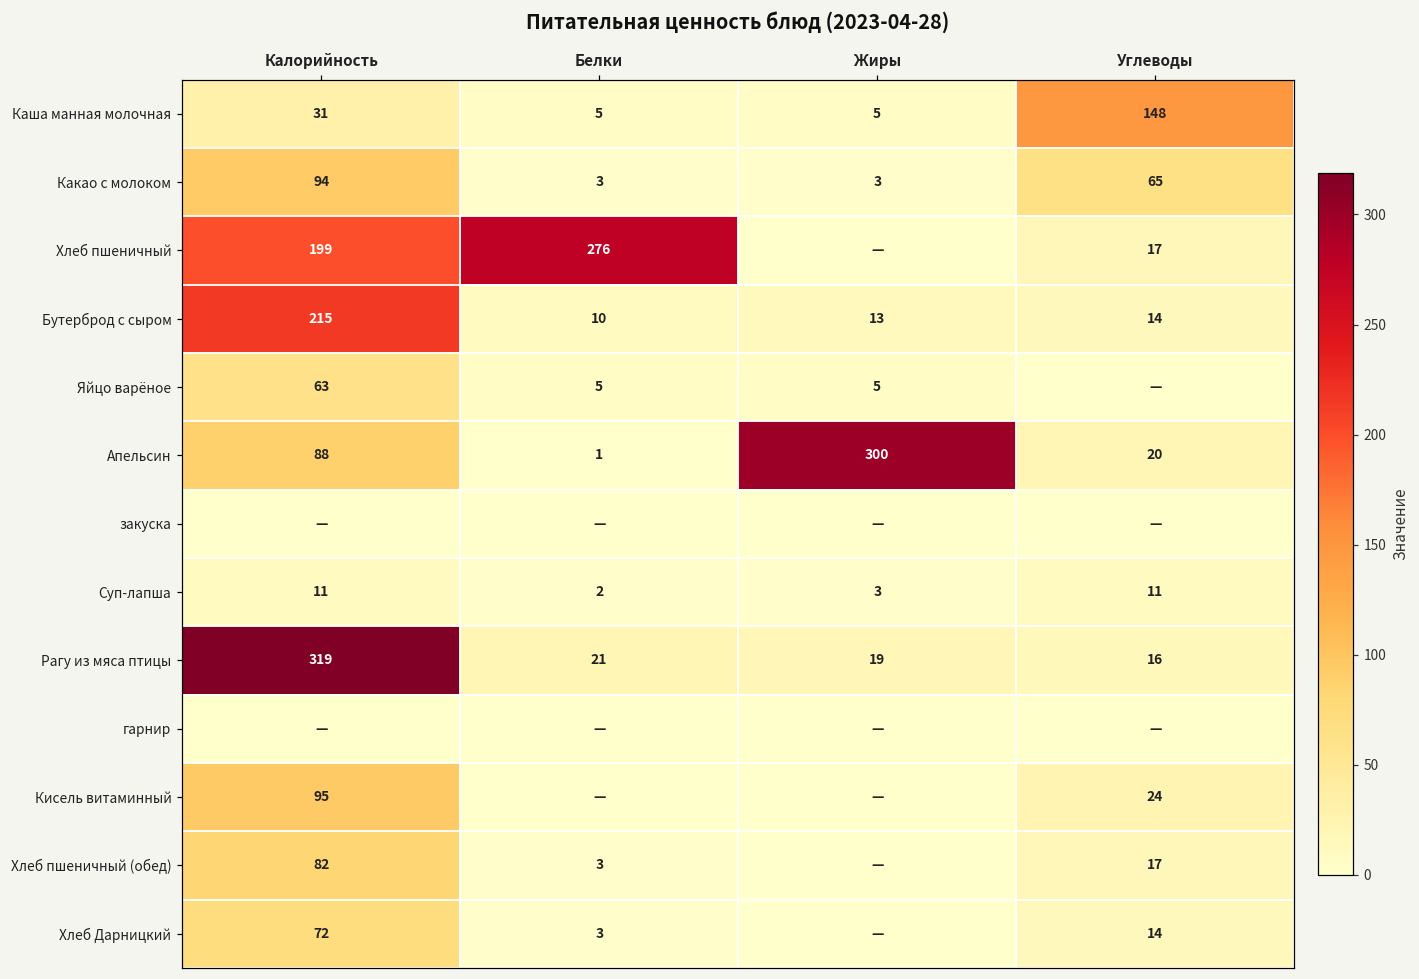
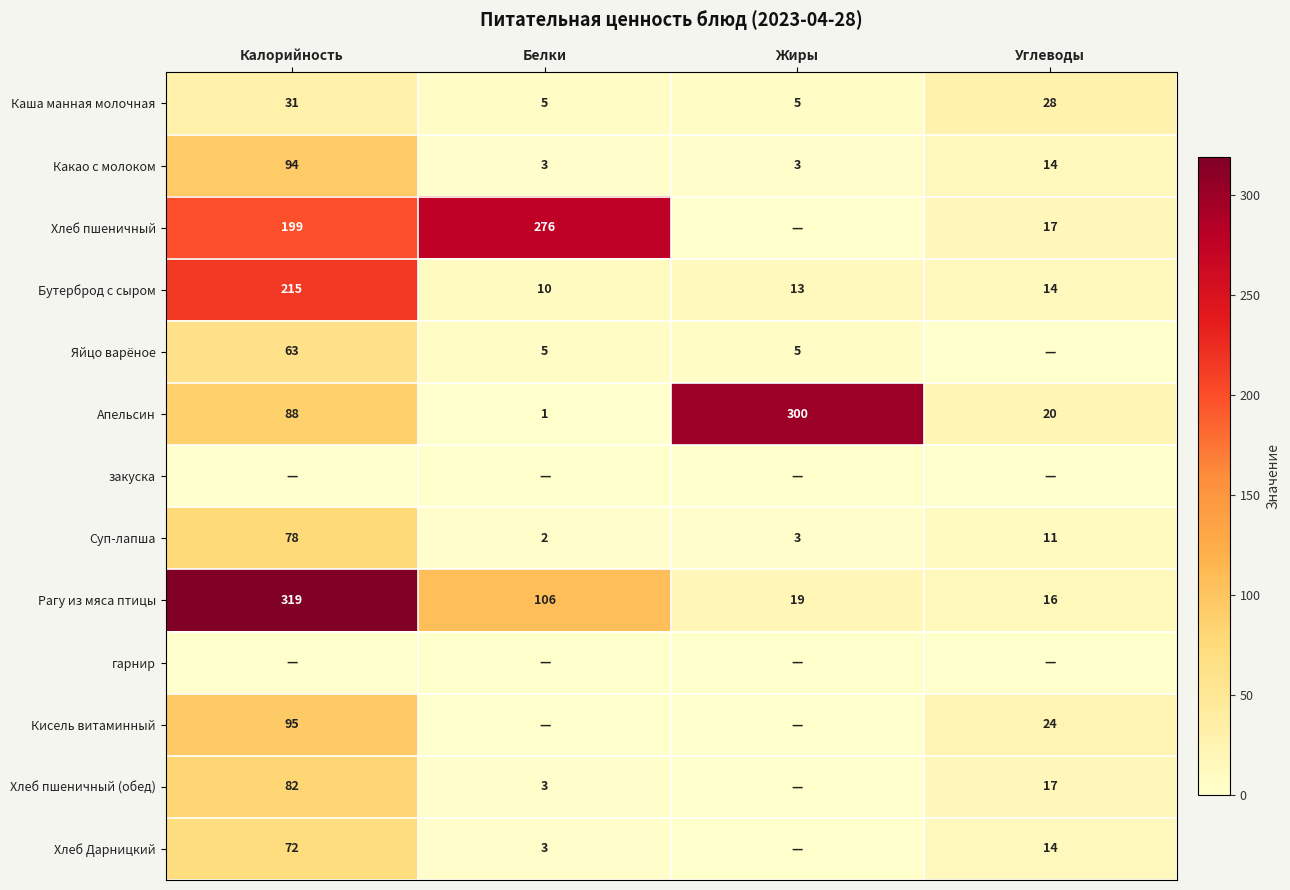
Каша манная молочная, Углеводы: 148 -> 28
Какао с молоком, Углеводы: 65 -> 14
Суп-лапша, Калорийность: 11 -> 78
Рагу из мяса птицы, Белки: 21 -> 106
